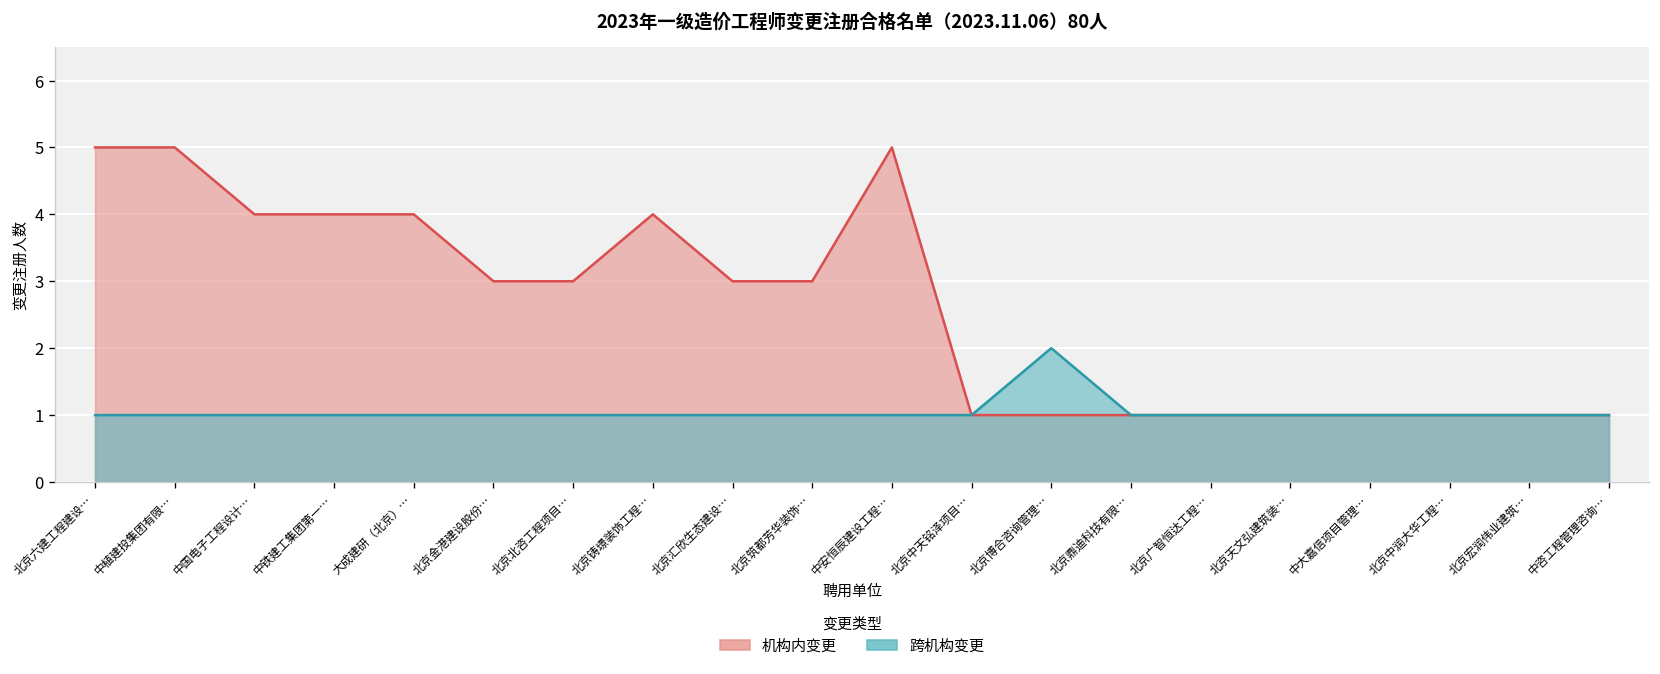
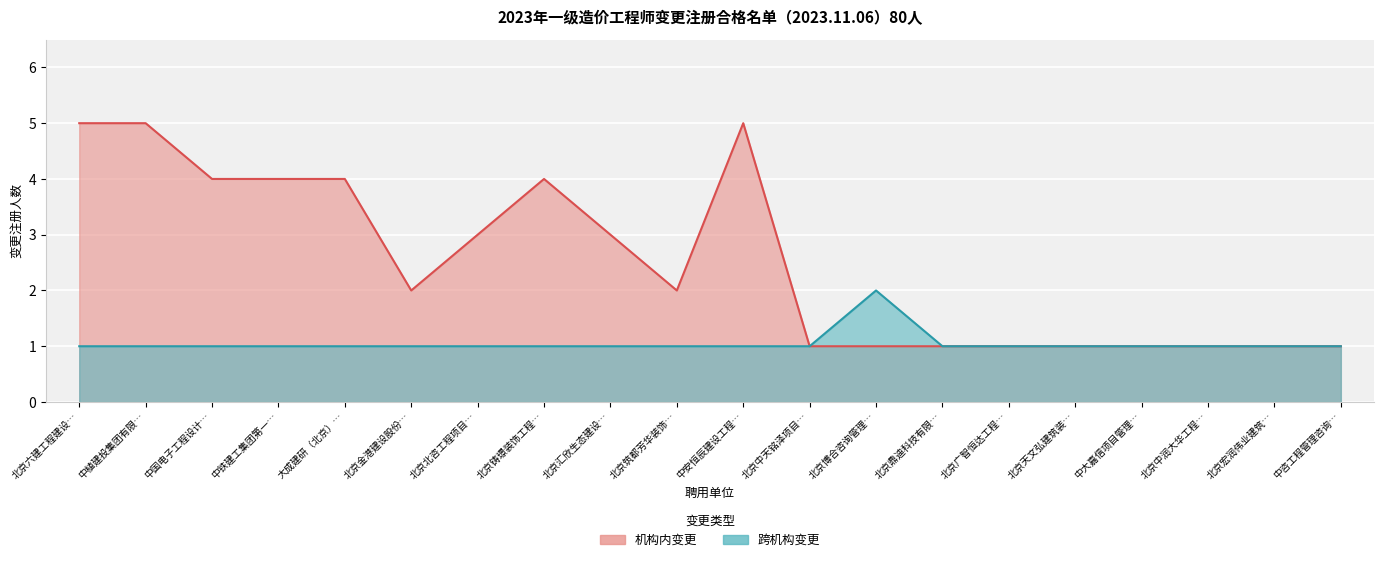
机构内变更, 北京金港建设股份…: 3 -> 2
机构内变更, 北京筑都芳华装饰…: 3 -> 2
